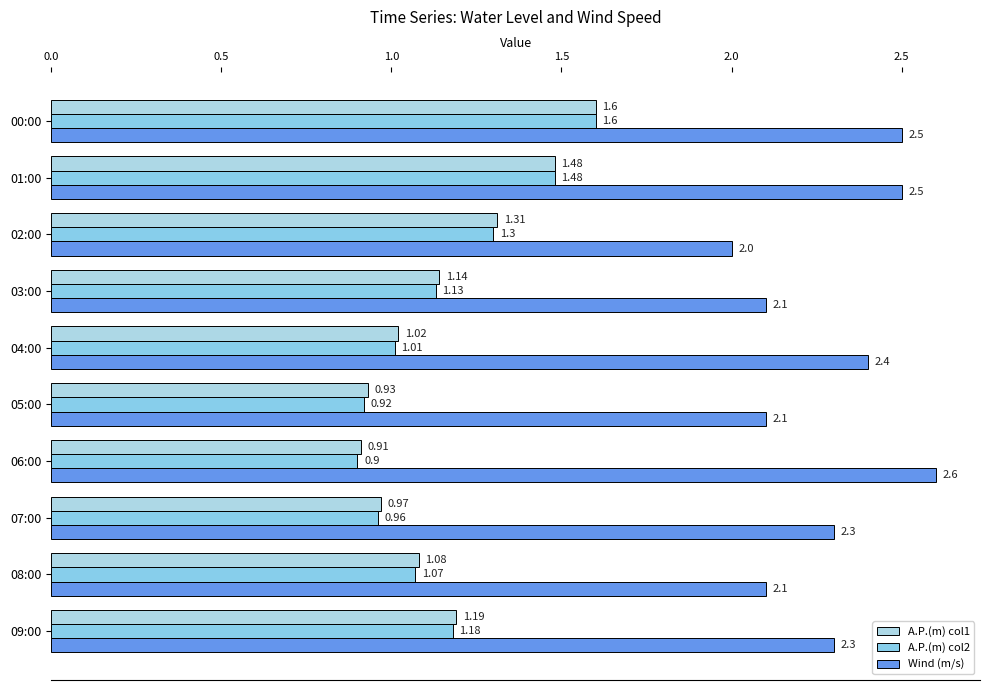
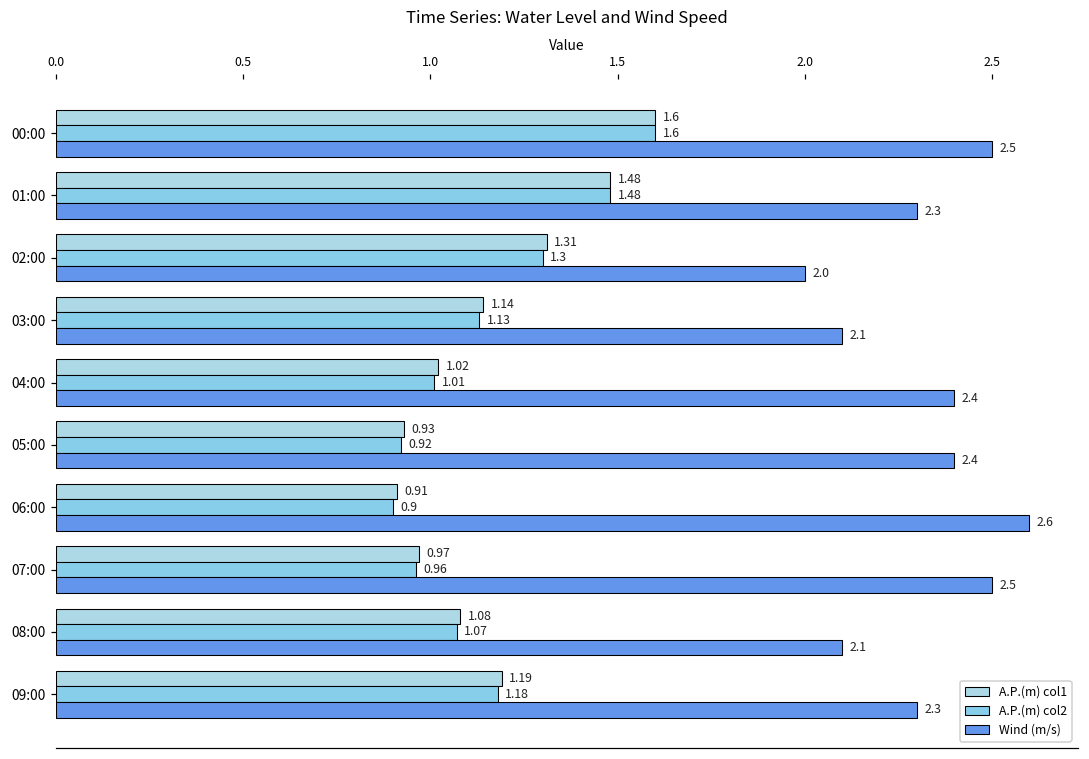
Wind (m/s), 01:00: 2.5 -> 2.3
Wind (m/s), 05:00: 2.1 -> 2.4
Wind (m/s), 07:00: 2.3 -> 2.5
